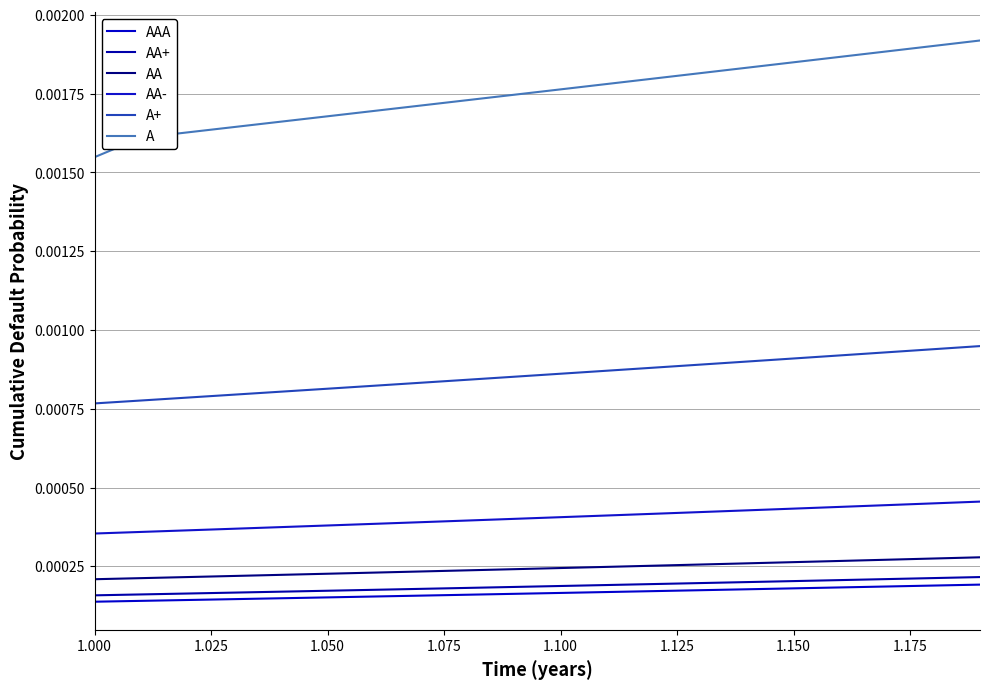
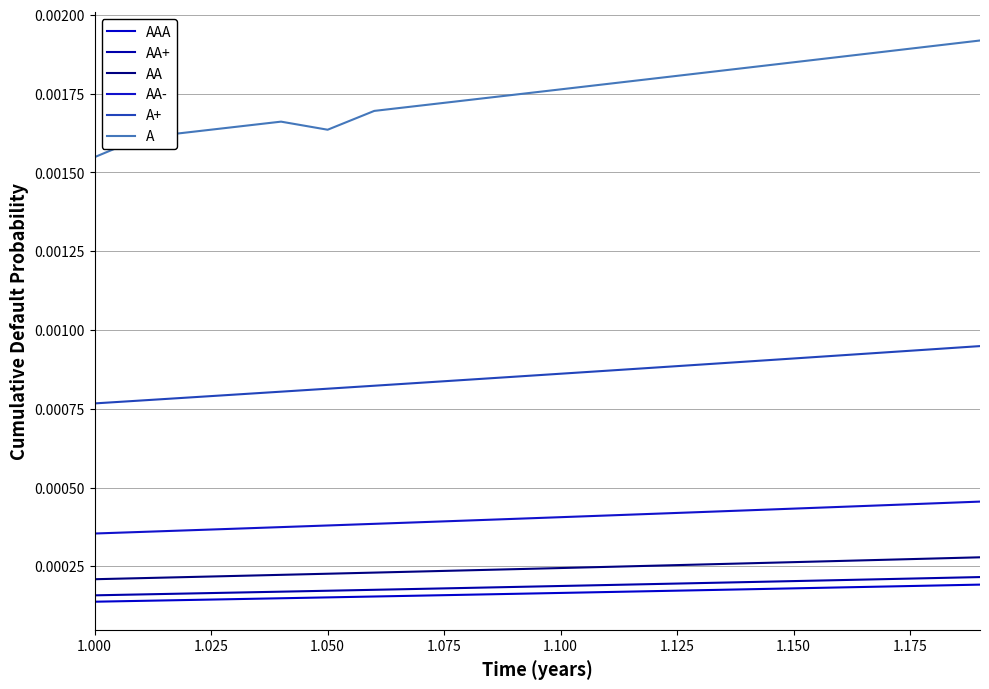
A, 1.050: 0.00168 -> 0.00164
